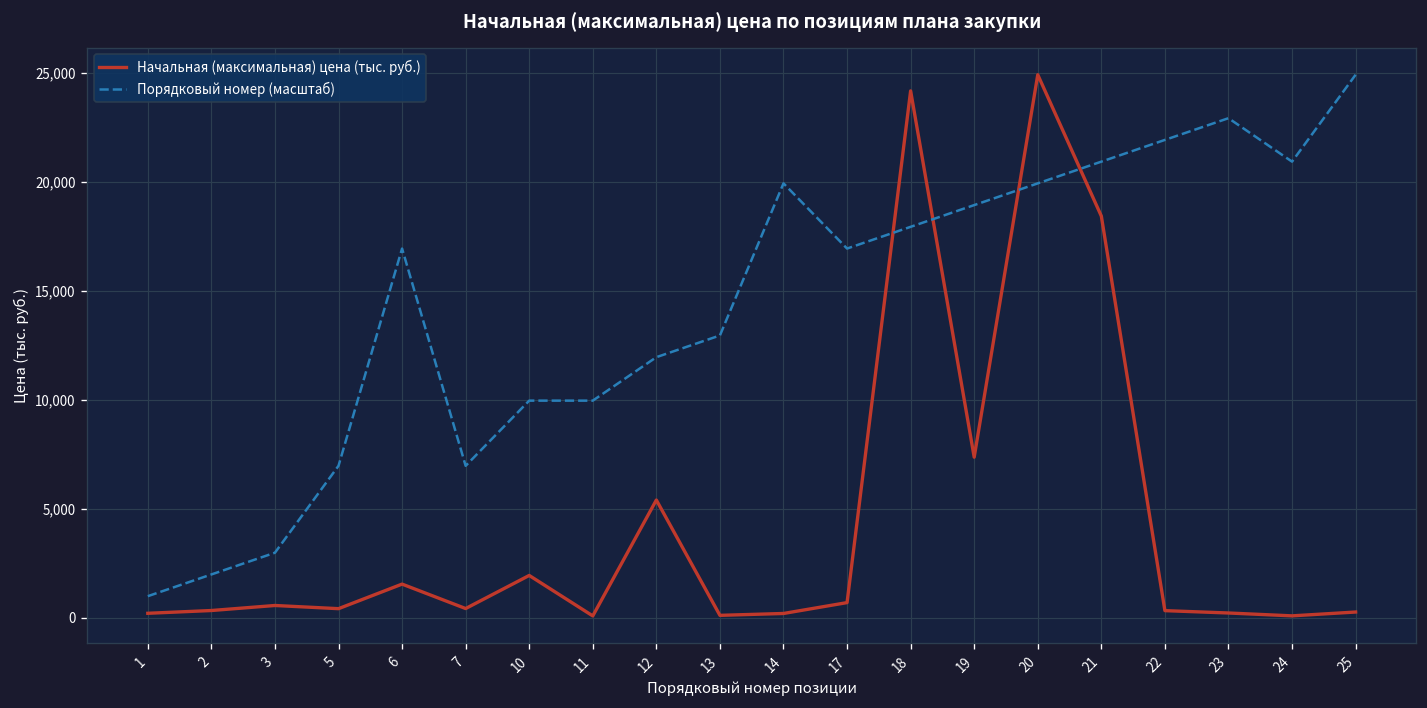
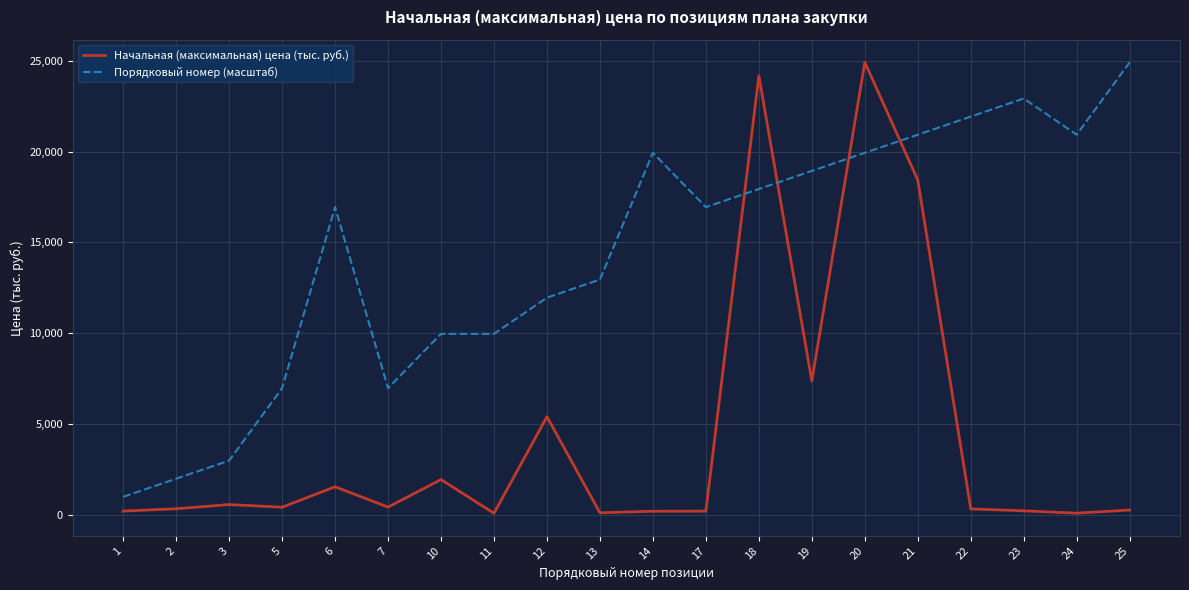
Начальная (максимальная) цена (тыс. руб.), 17: 700 -> 200
